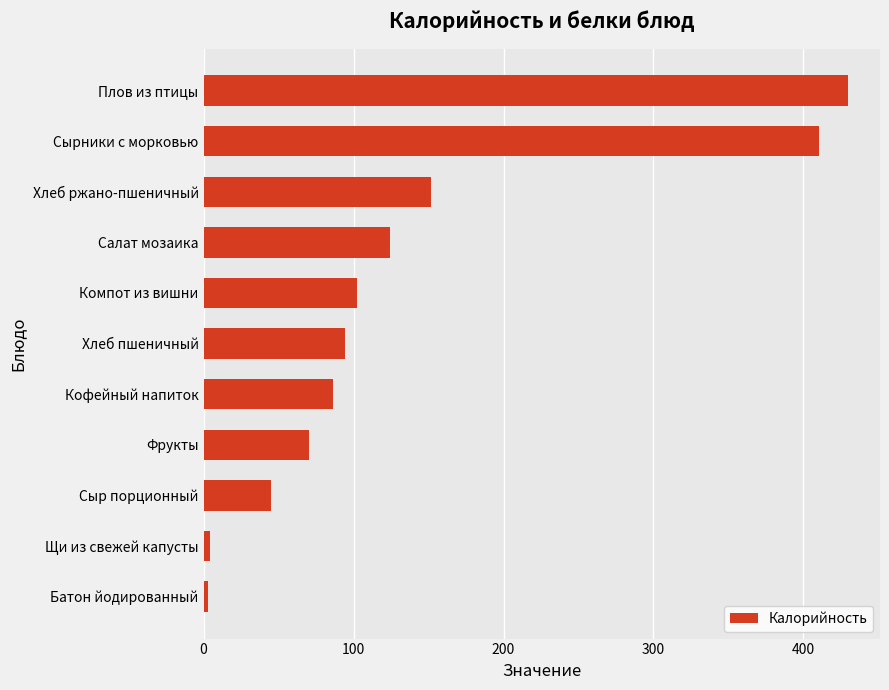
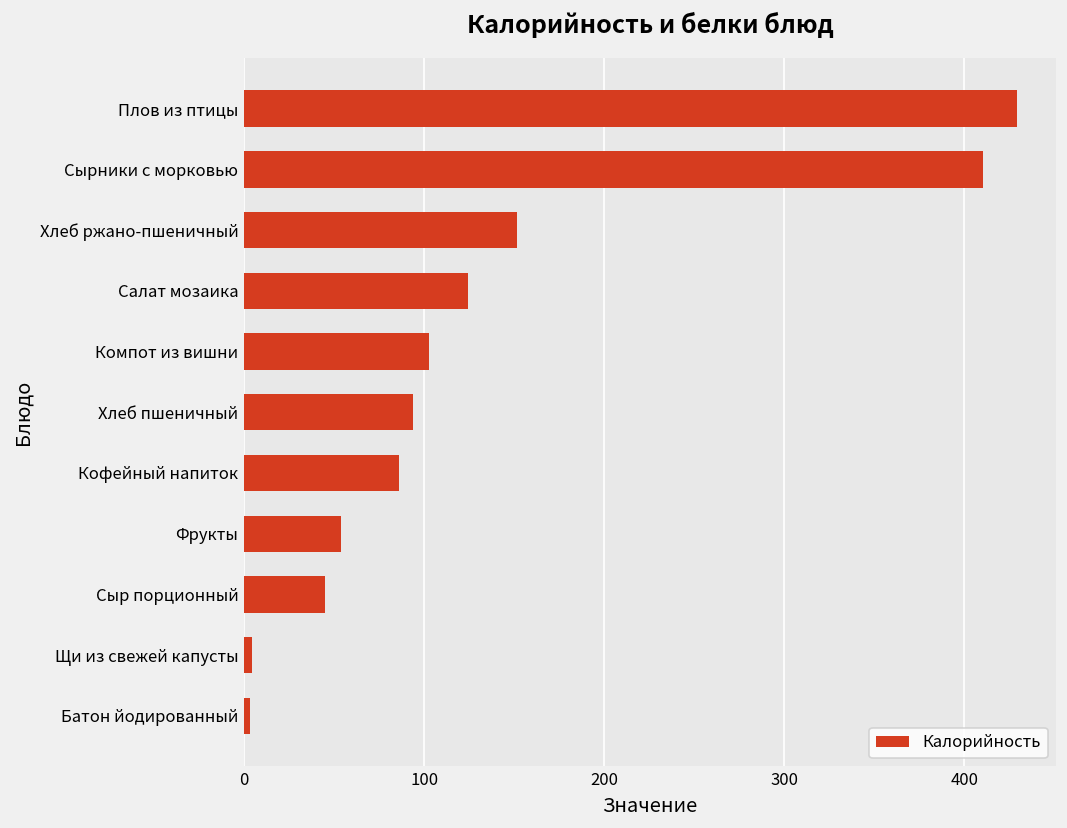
Фрукты: 71 -> 54
